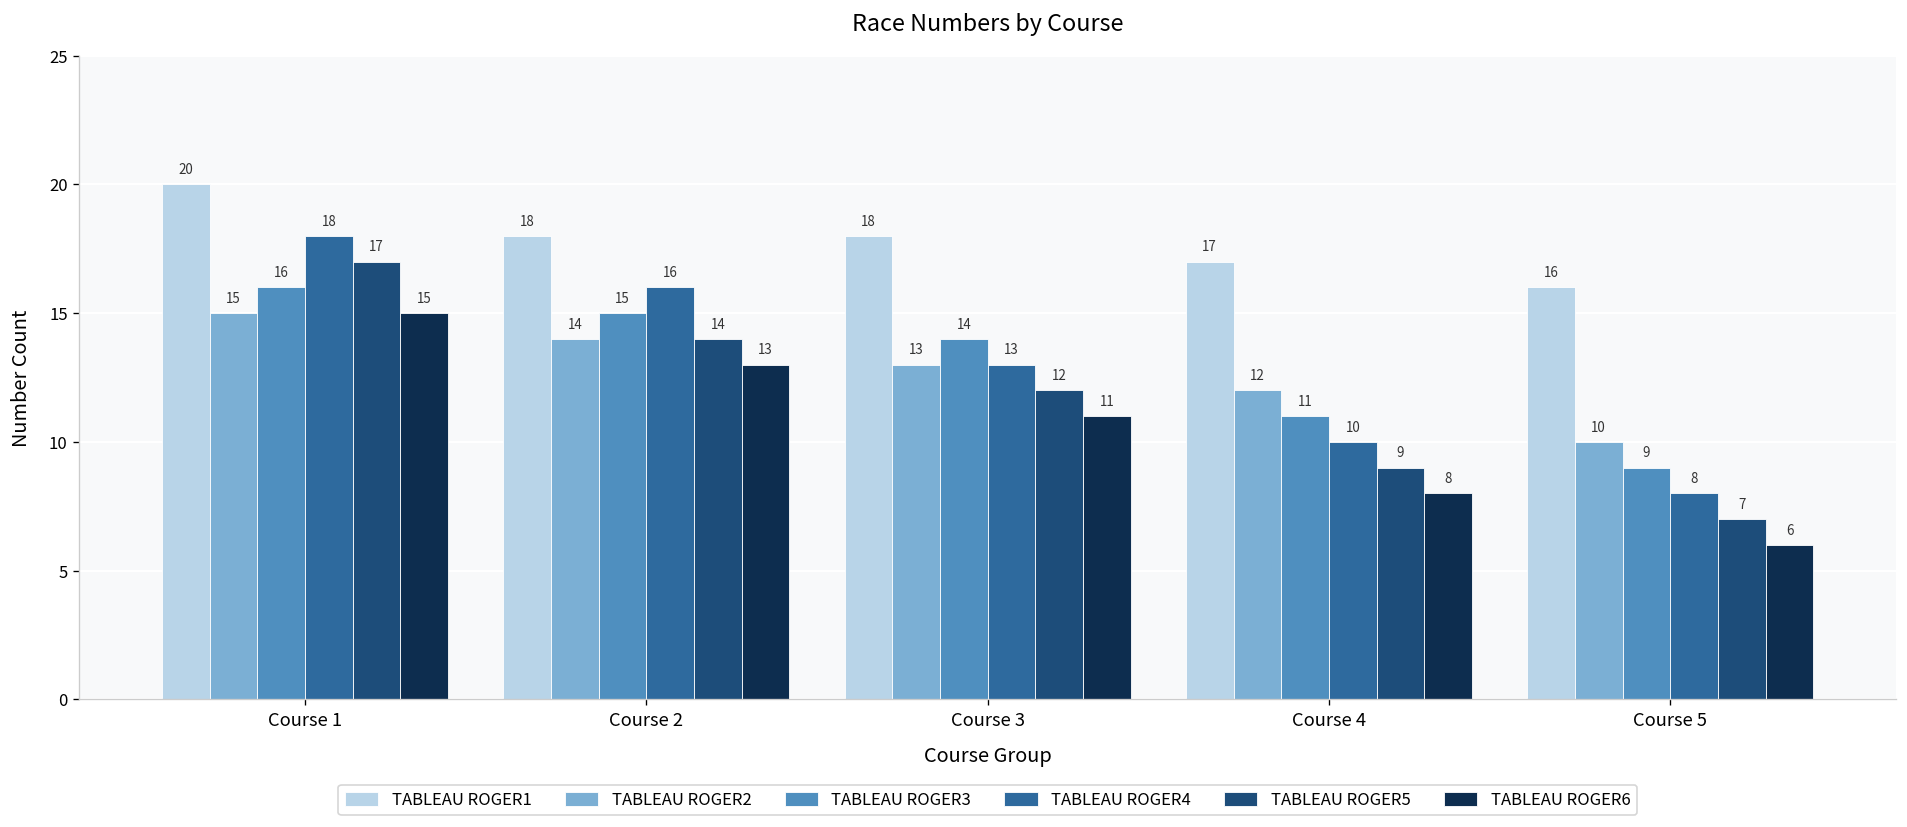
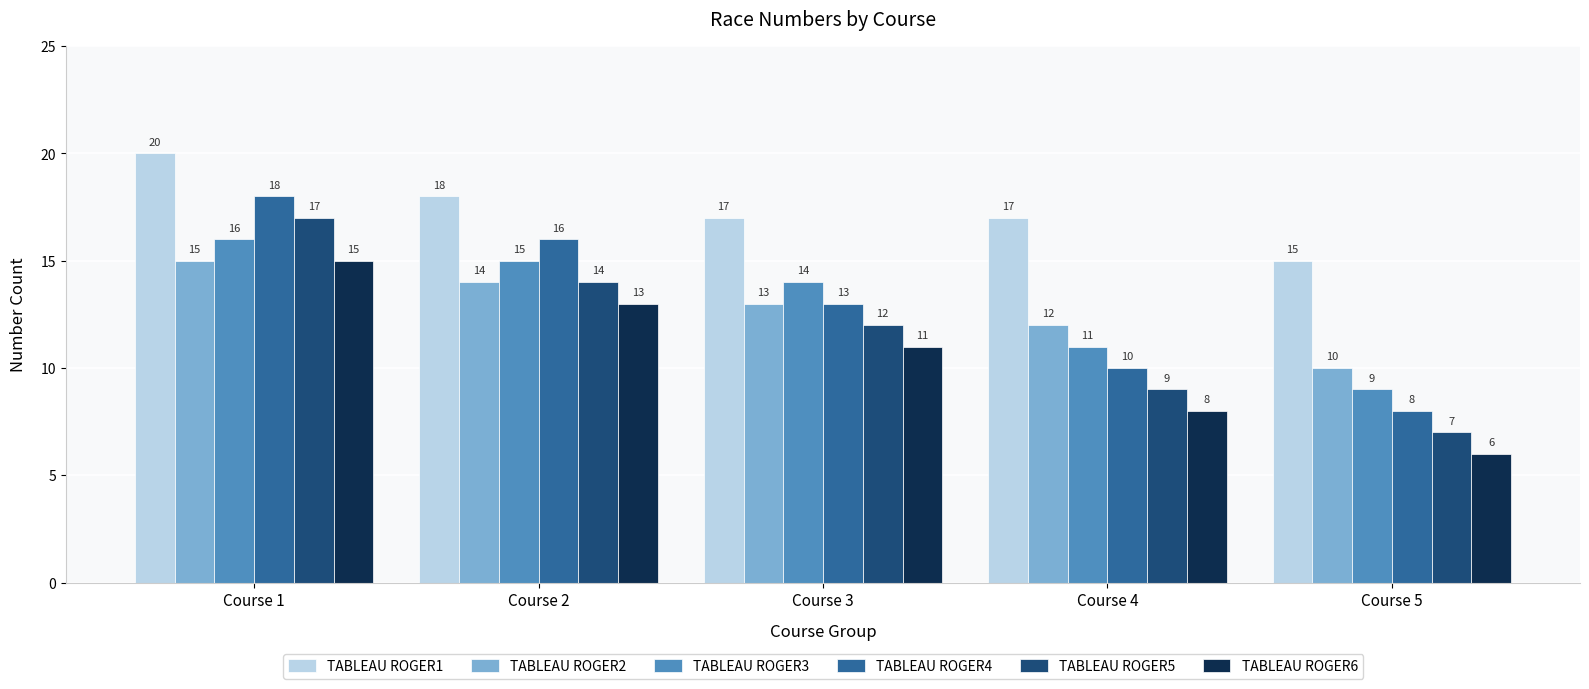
TABLEAU ROGER1, Course 3: 18 -> 17
TABLEAU ROGER1, Course 5: 16 -> 15
